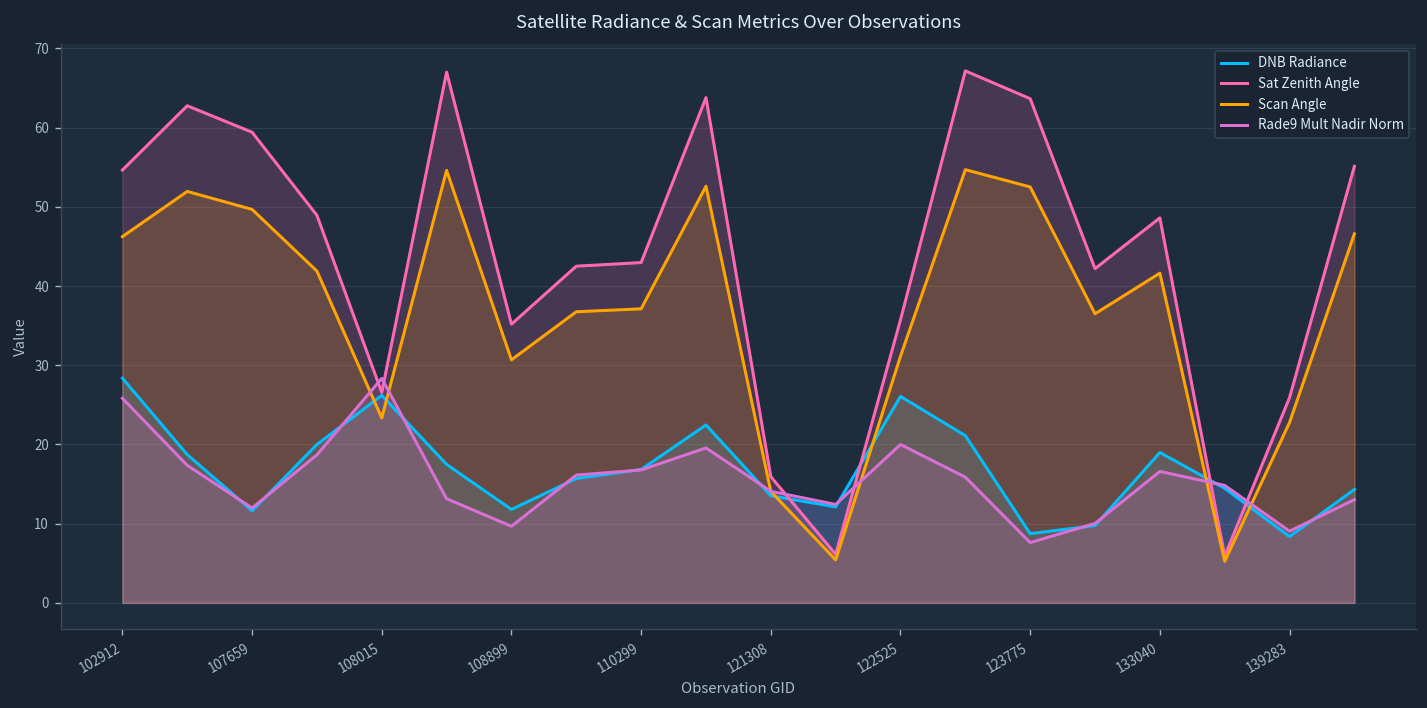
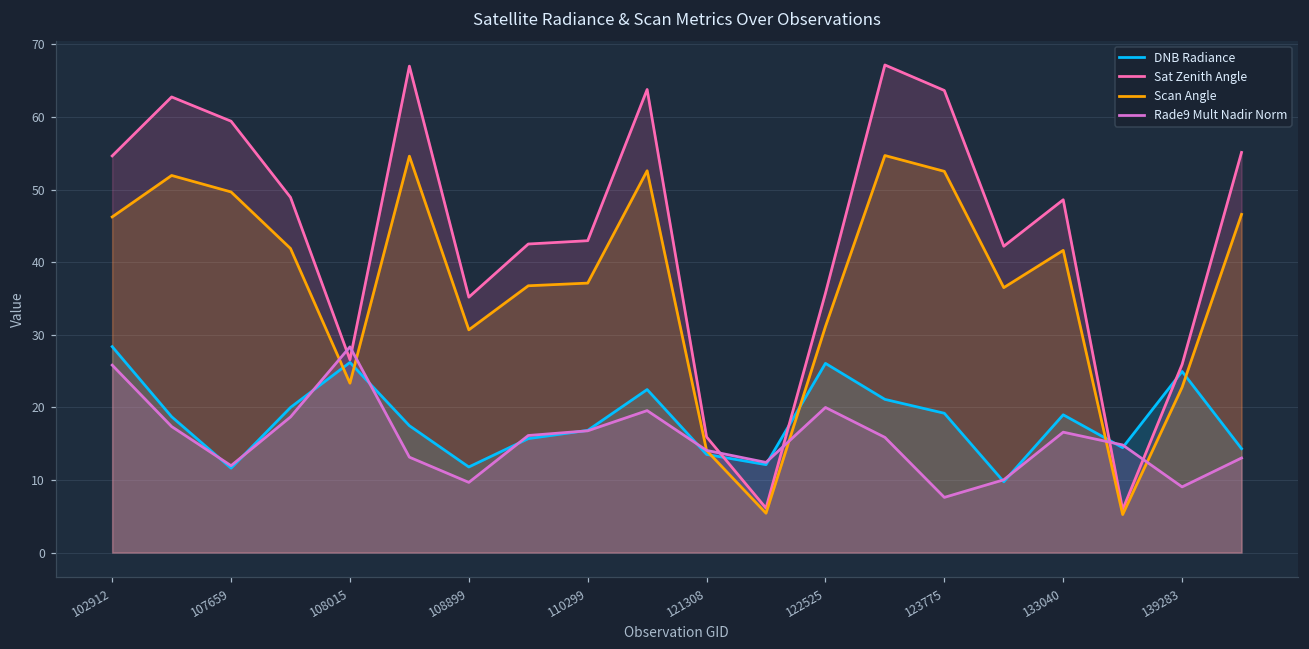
DNB Radiance, 123775: 9 -> 19
DNB Radiance, 139283: 8 -> 25
